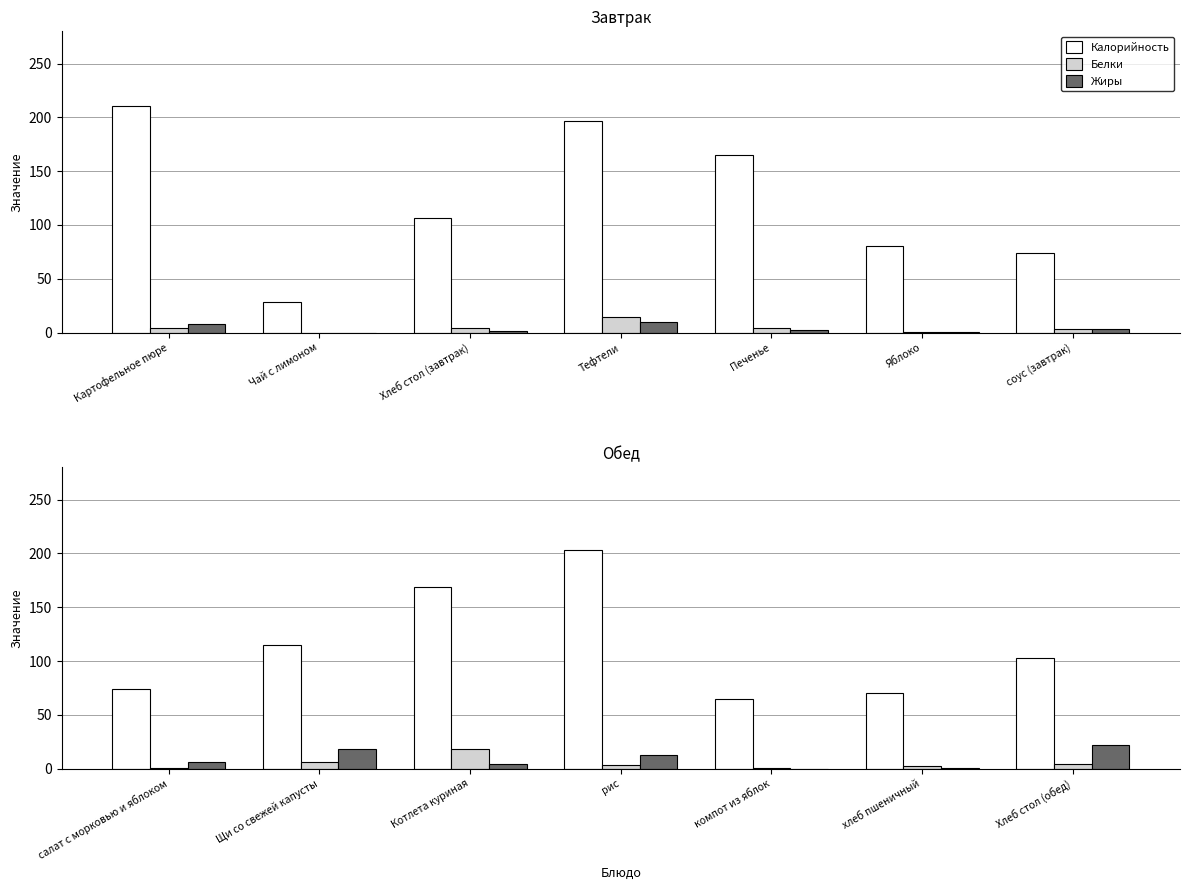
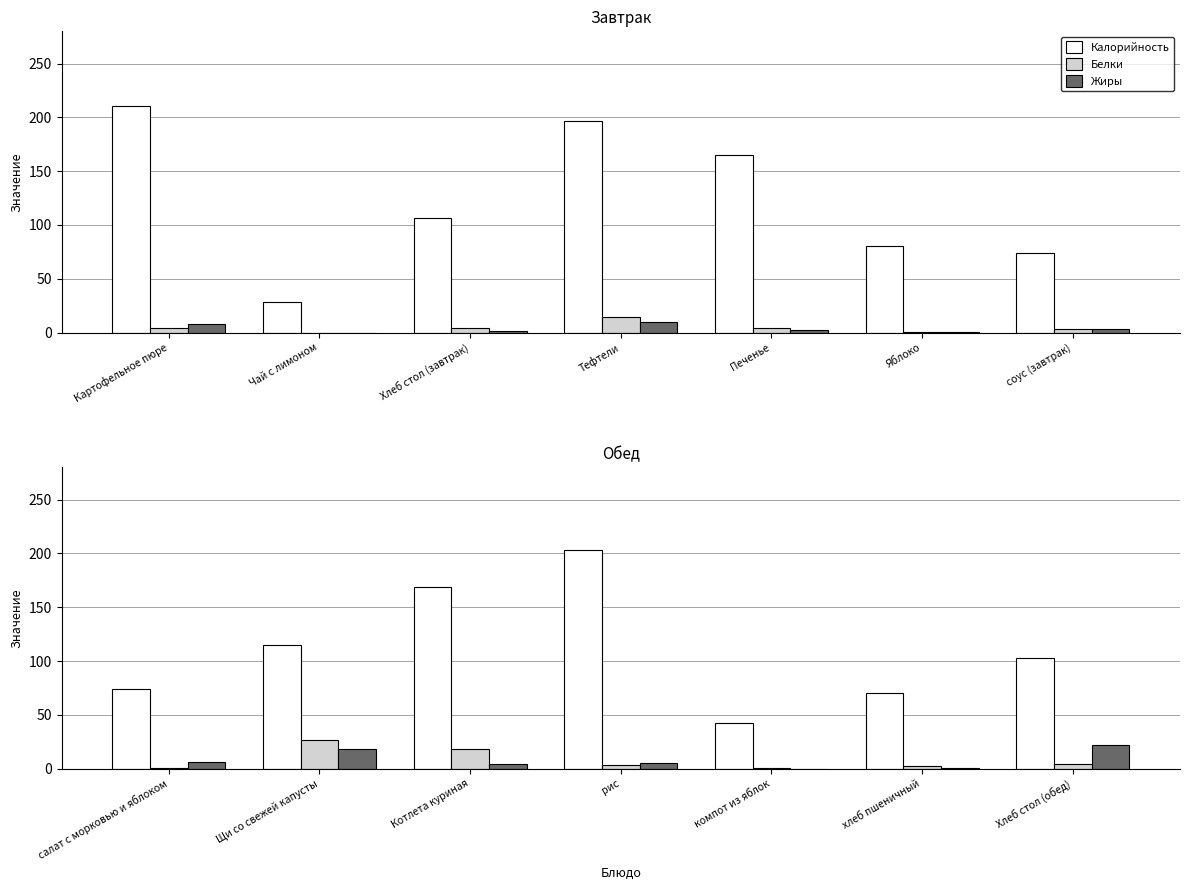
Обед, Белки, Щи со свежей капусты: 6 -> 27
Обед, Жиры, рис: 13 -> 5
Обед, Калорийность, компот из яблок: 64 -> 43
